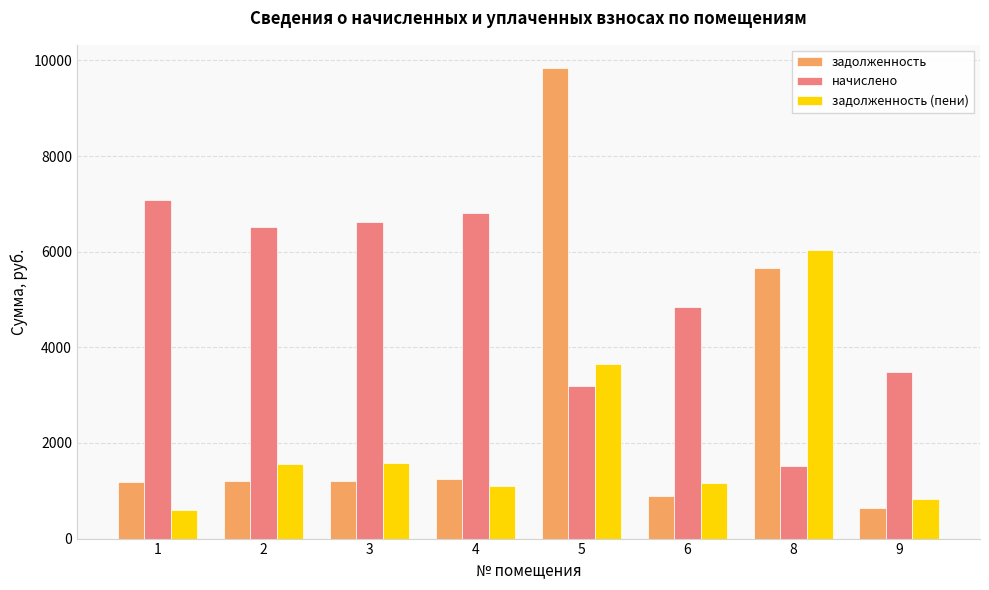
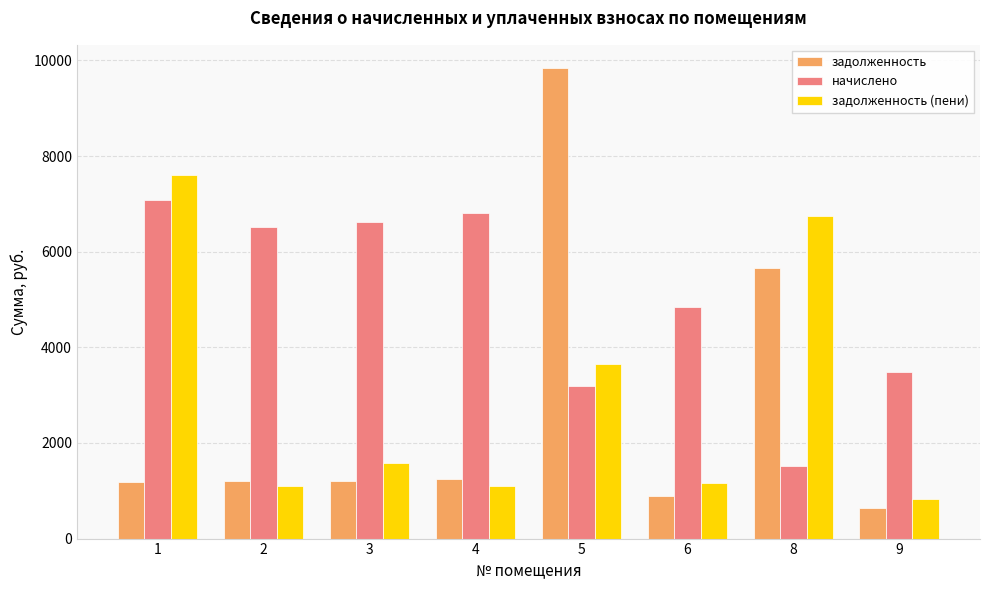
задолженность (пени), 1: 600 -> 7600
задолженность (пени), 2: 1600 -> 1100
задолженность (пени), 8: 6000 -> 6700
